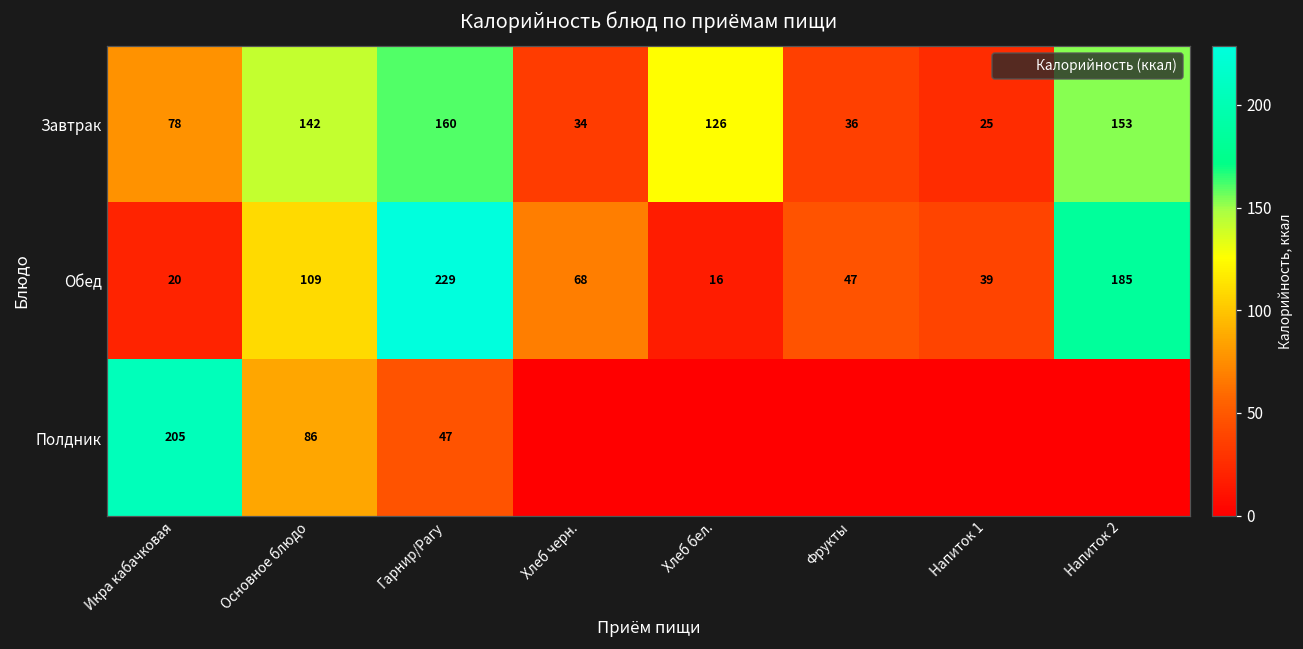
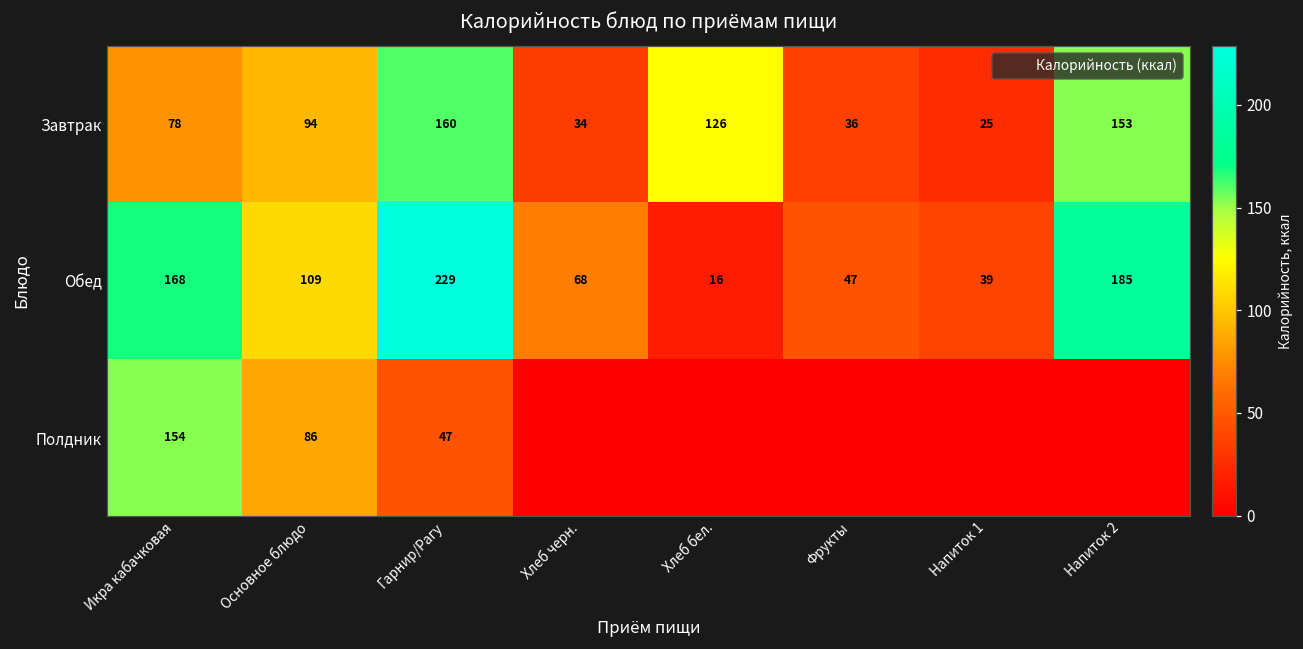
Завтрак, Основное блюдо: 142 -> 94
Обед, Икра кабачковая: 20 -> 168
Полдник, Икра кабачковая: 205 -> 154
